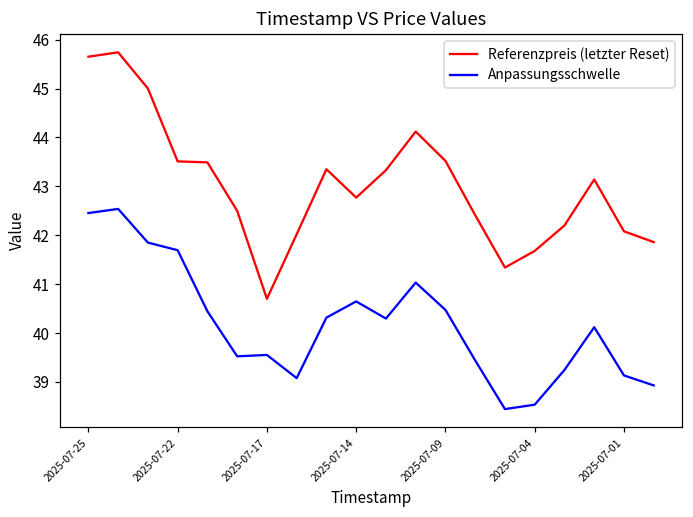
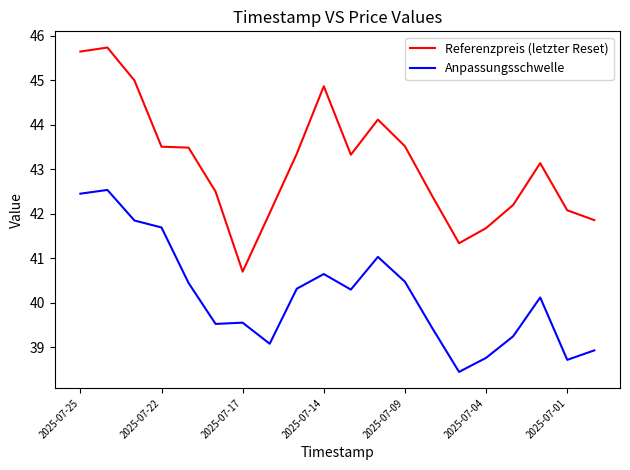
Referenzpreis (letzter Reset), 2025-07-14: 42.8 -> 44.9
Anpassungsschwelle, 2025-07-04: 38.5 -> 38.8
Anpassungsschwelle, 2025-07-01: 39.1 -> 38.7
